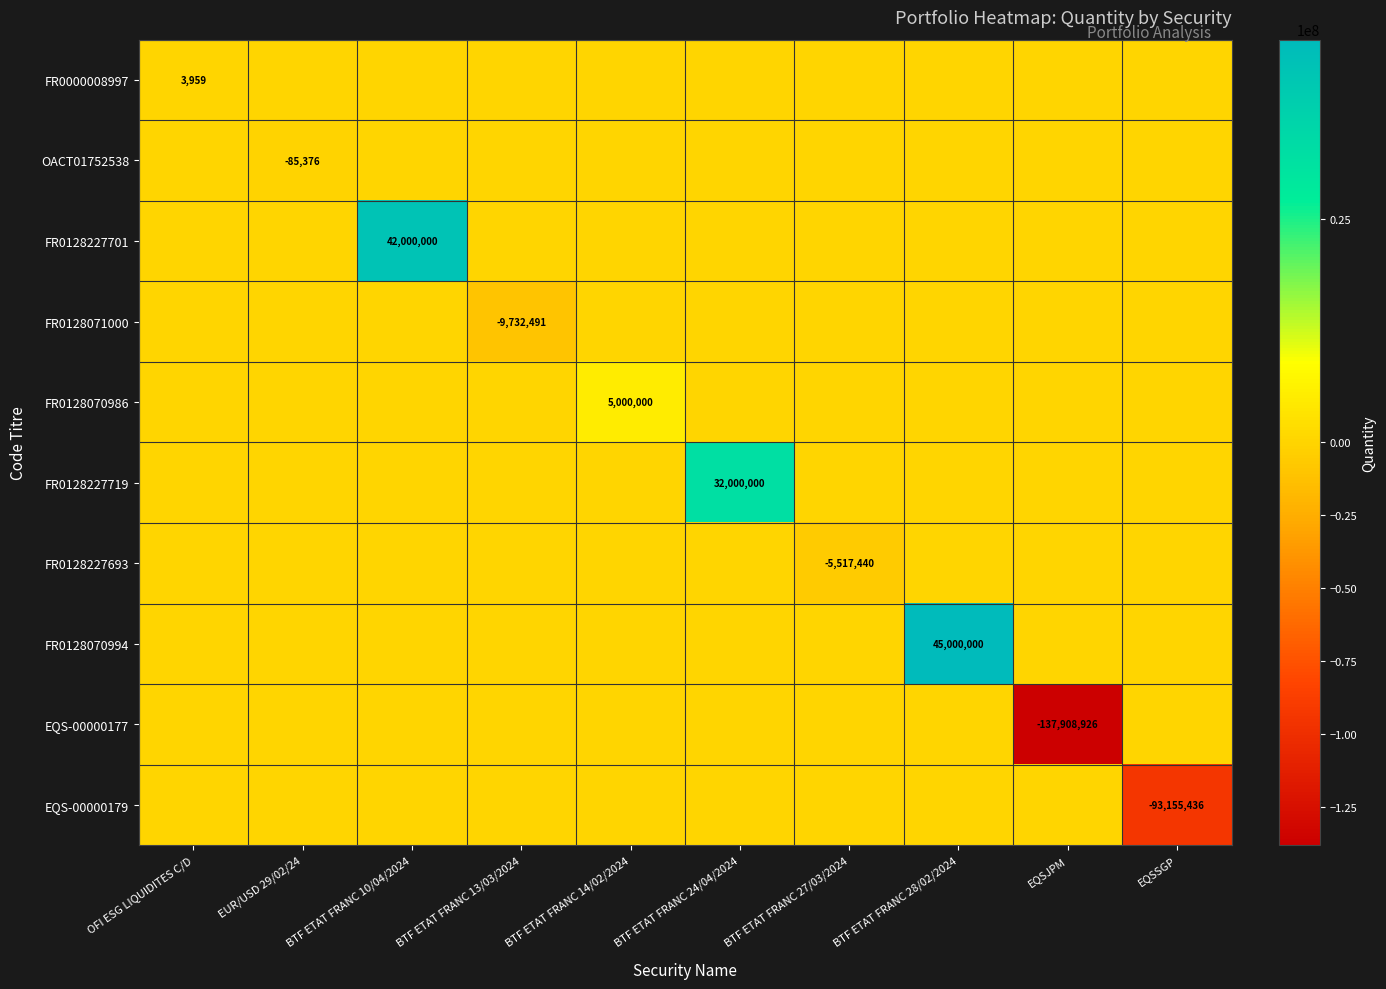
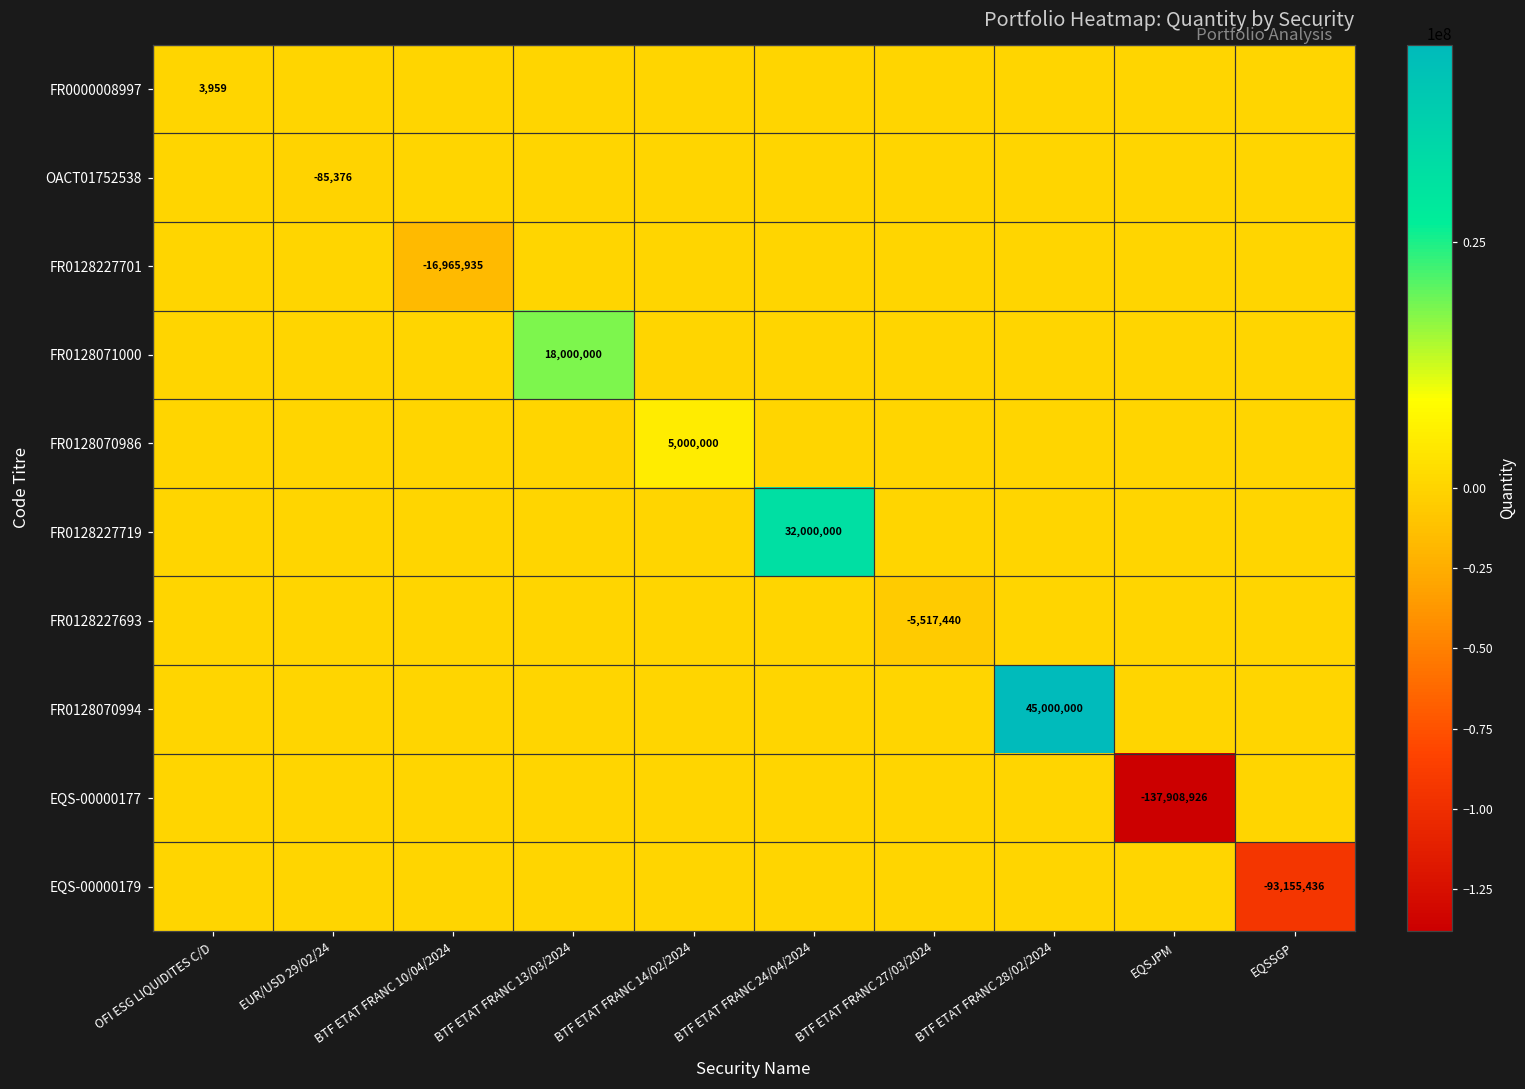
FR0128227701, BTF ETAT FRANC 10/04/2024: 42,000,000 -> -16,965,935
FR0128071000, BTF ETAT FRANC 13/03/2024: -9,732,491 -> 18,000,000
